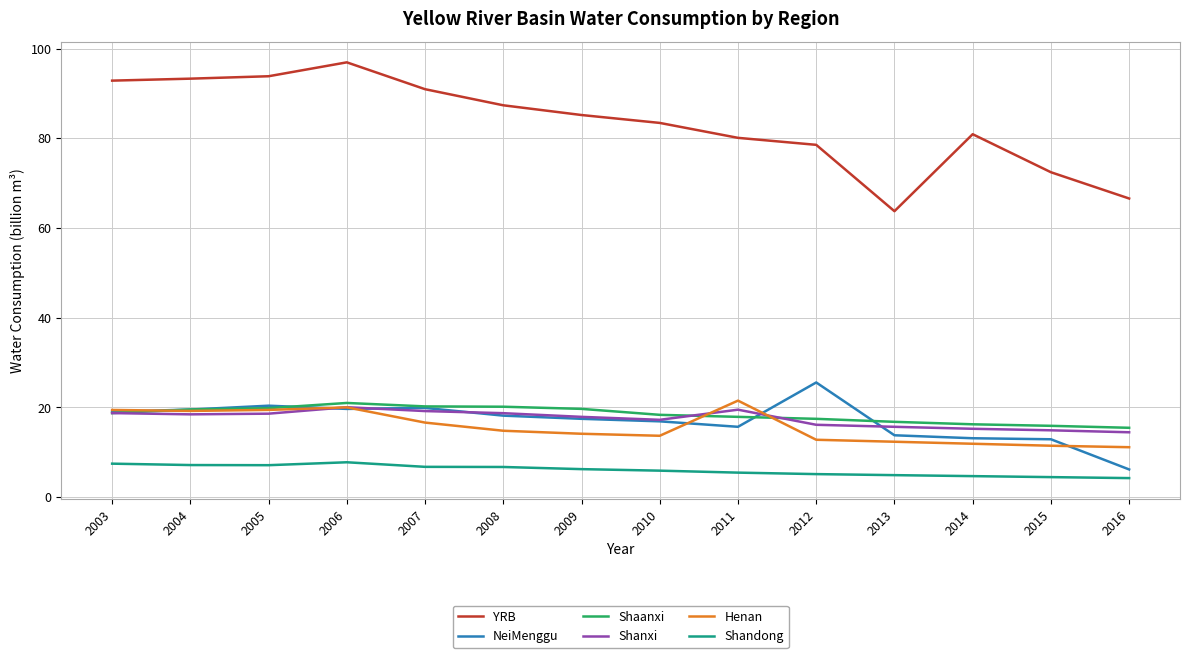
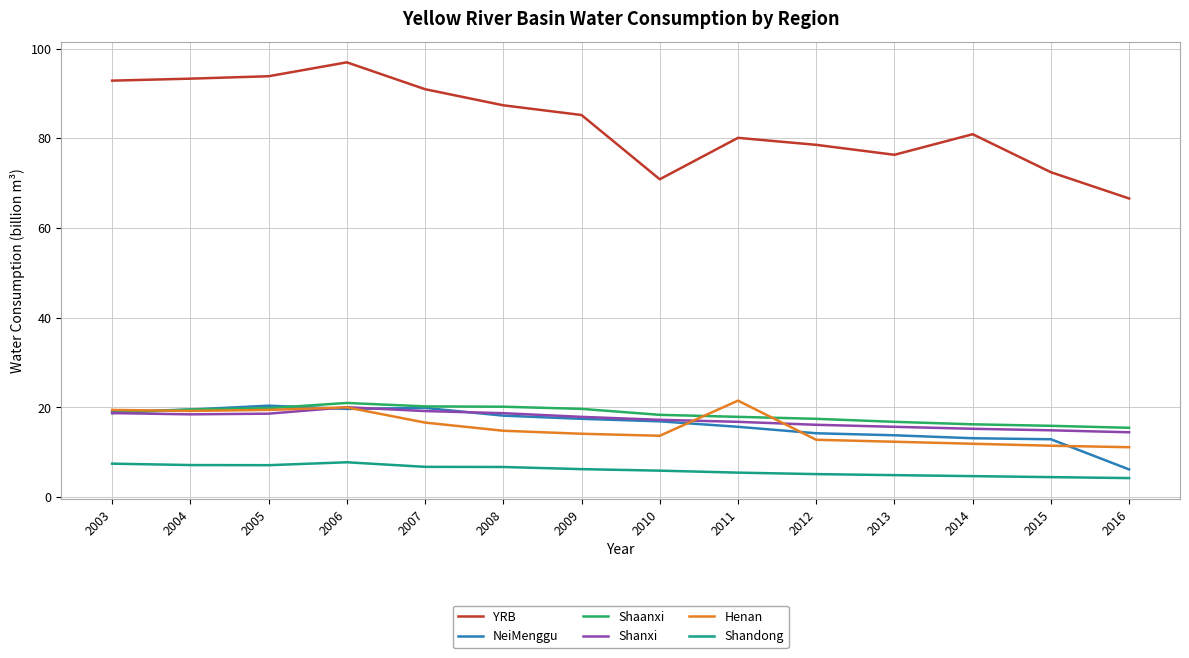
YRB, 2010: 83 -> 71
Shanxi, 2011: 19 -> 17
NeiMenggu, 2012: 26 -> 14
YRB, 2013: 64 -> 76
